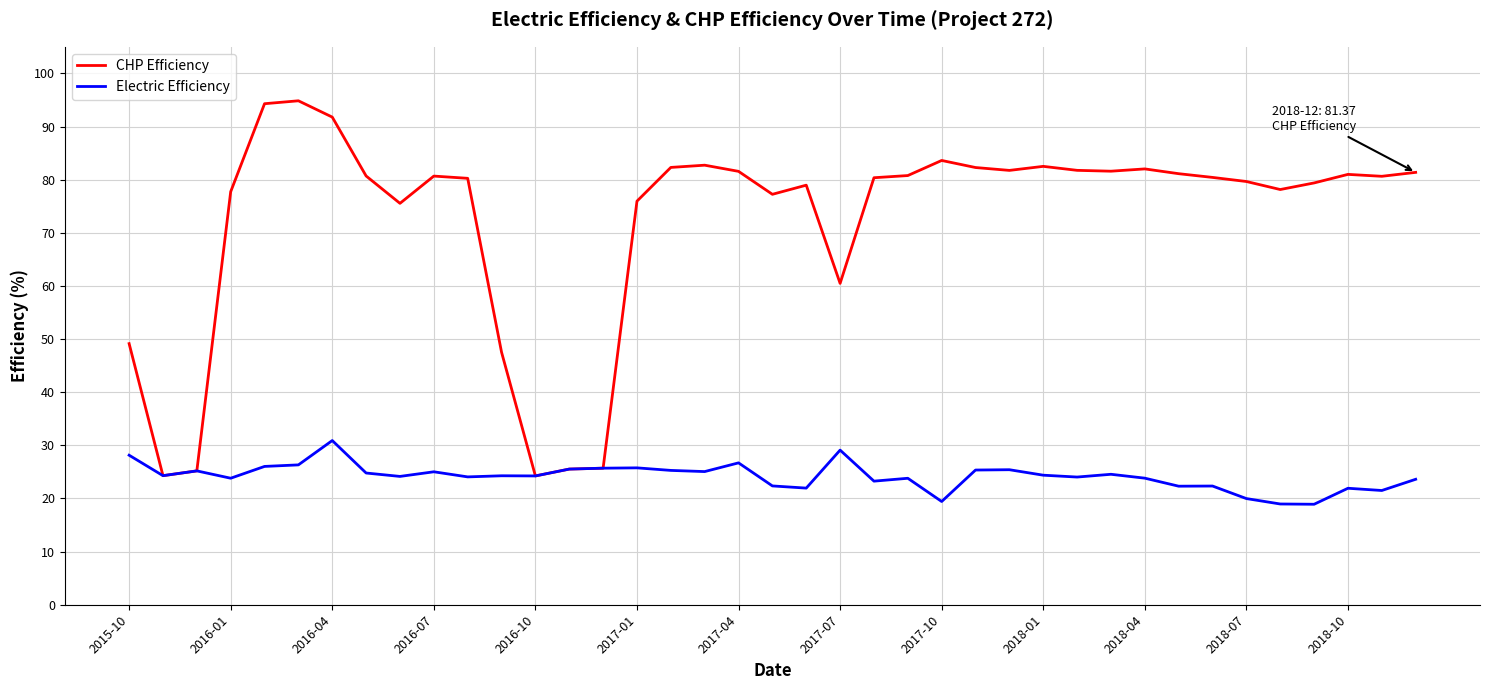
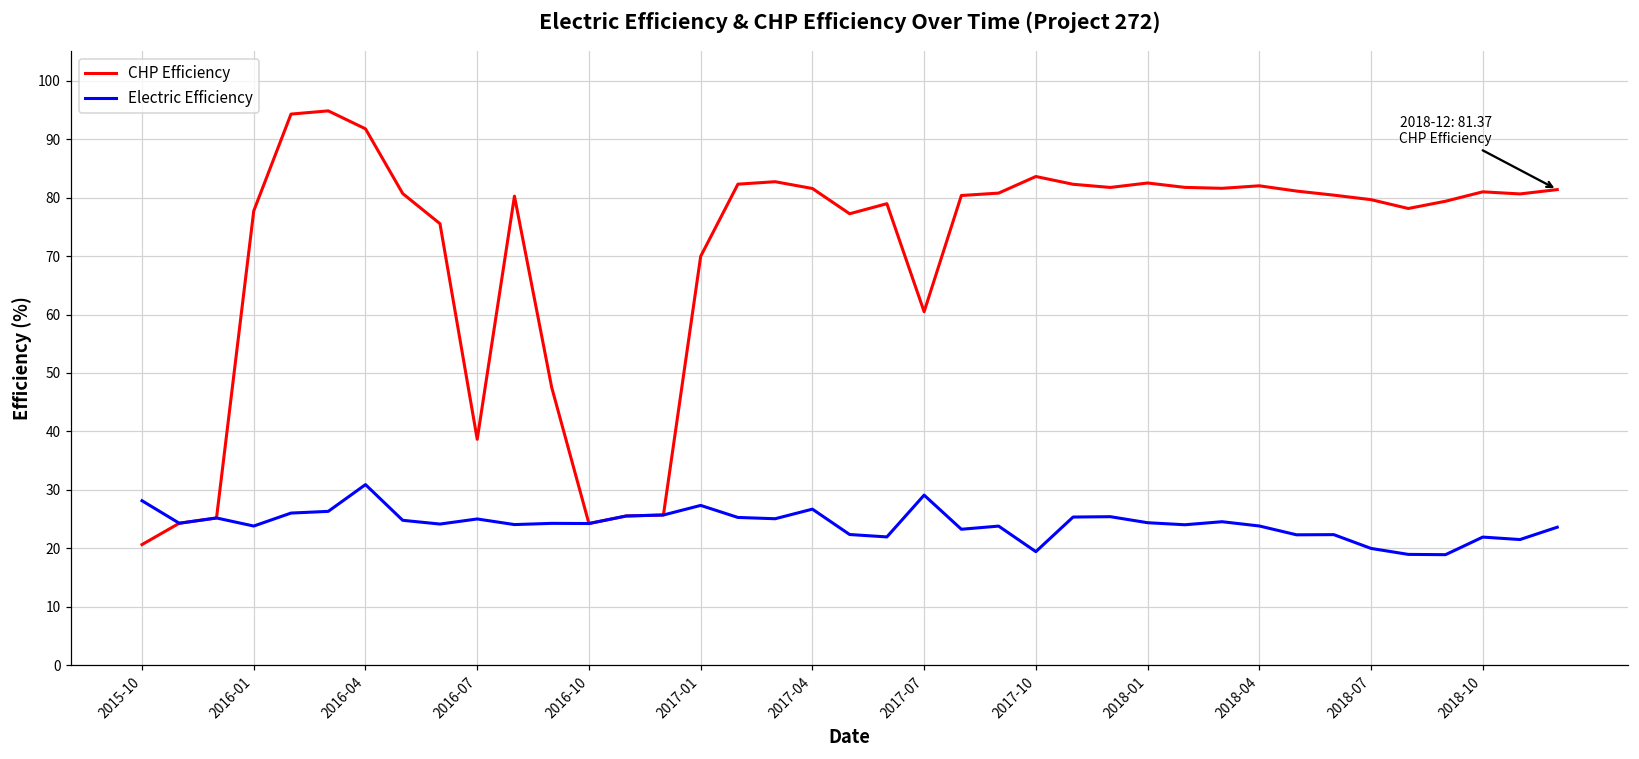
CHP Efficiency, 2015-10: 49 -> 21
CHP Efficiency, 2016-07: 81 -> 39
CHP Efficiency, 2017-01: 76 -> 70
Electric Efficiency, 2017-01: 26 -> 27
